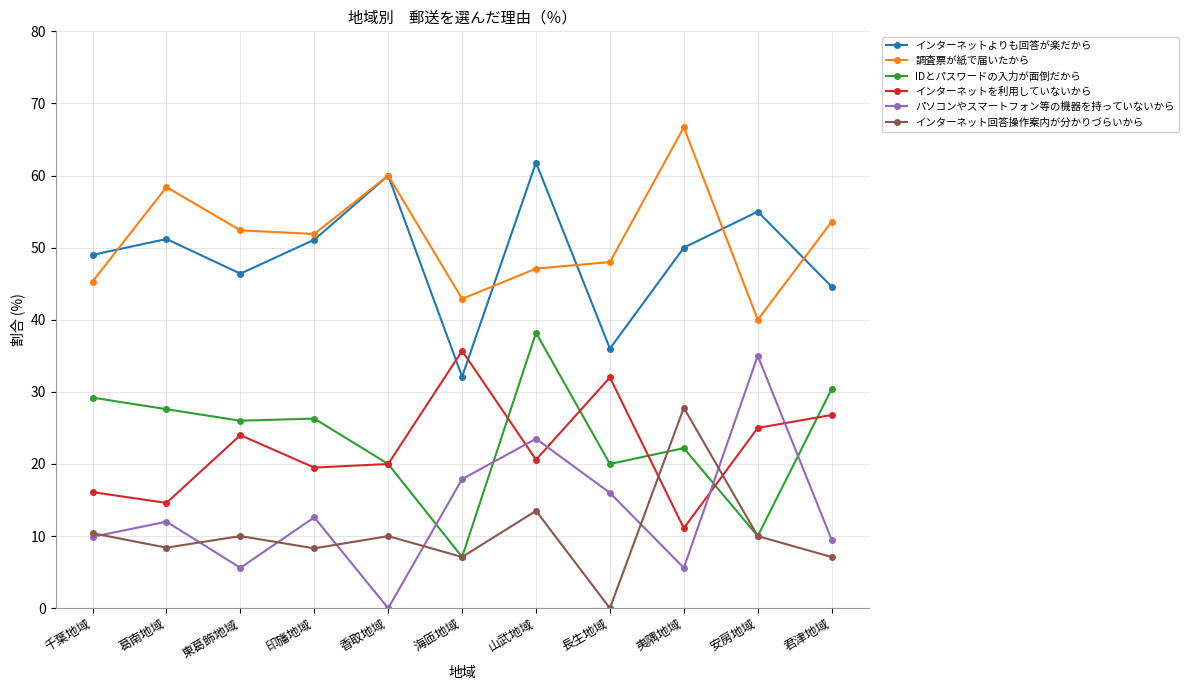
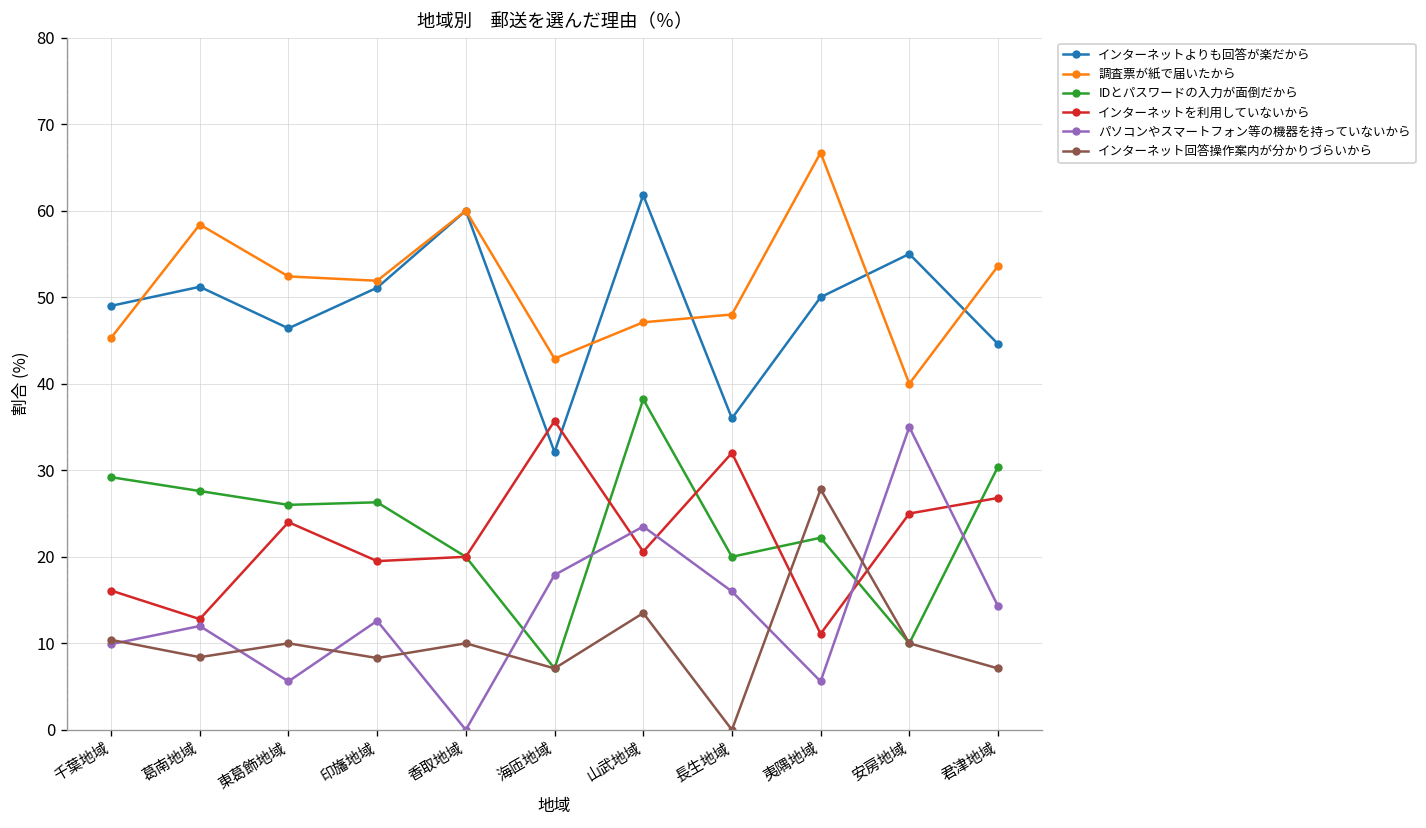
インターネットを利用していないから, 葛南地域: 15 -> 13
パソコンやスマートフォン等の機器を持っていないから, 君津地域: 10 -> 14
